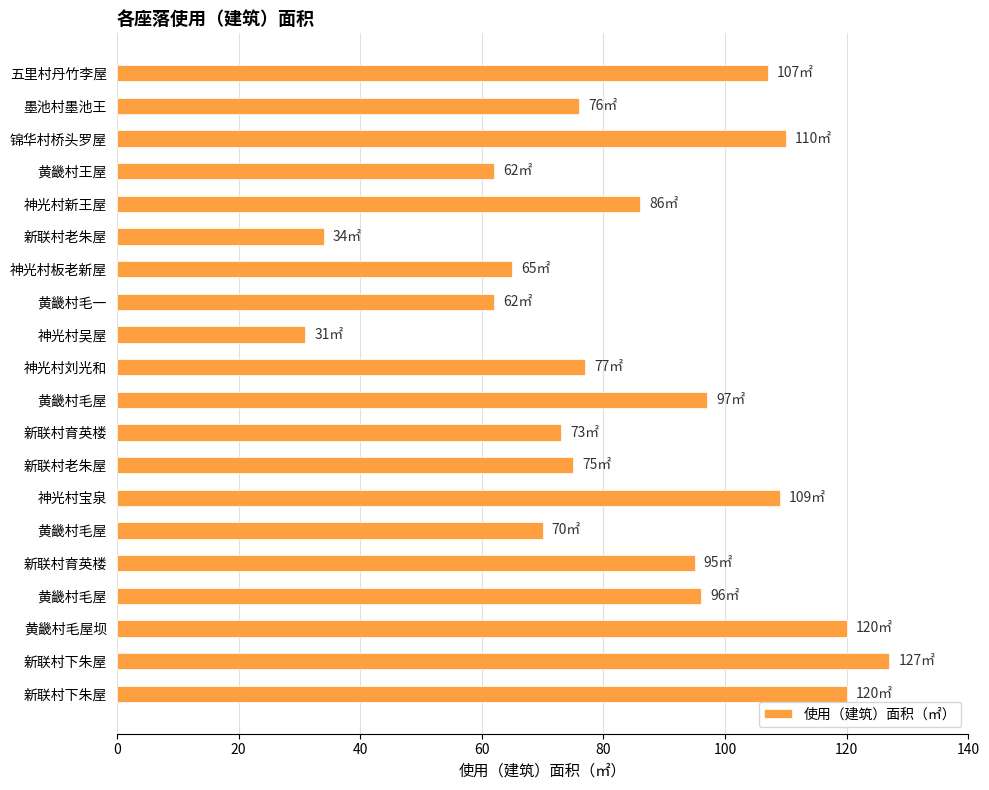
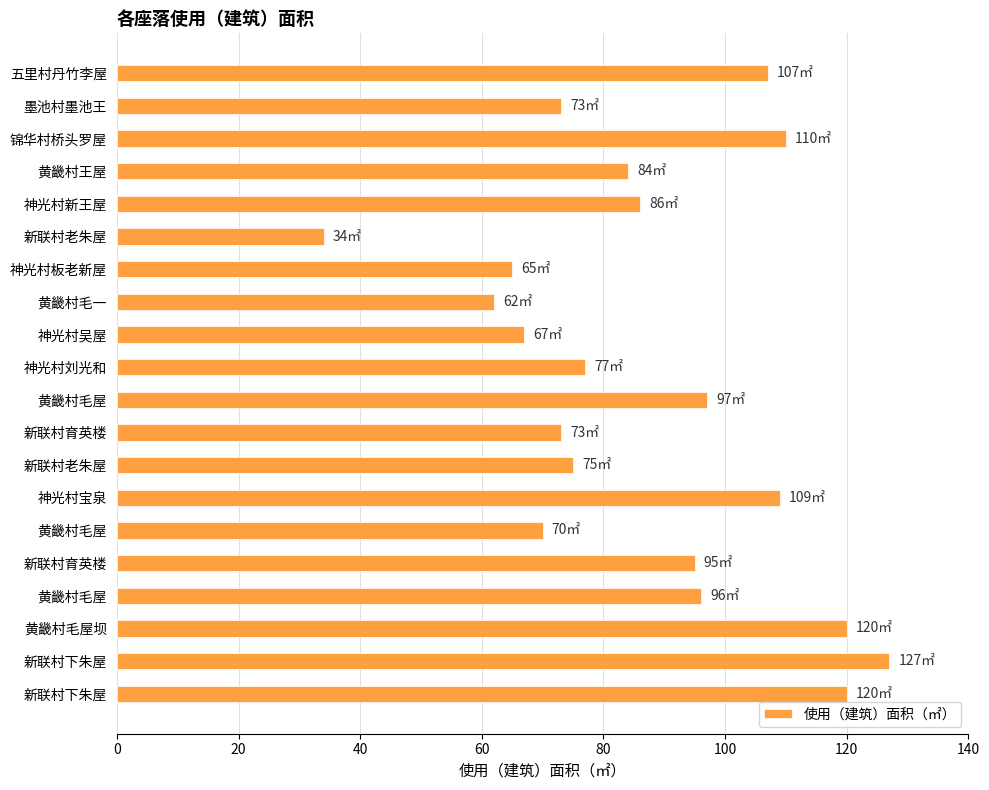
墨池村墨池王: 76㎡ -> 73㎡
黄畿村王屋: 62㎡ -> 84㎡
神光村吴屋: 31㎡ -> 67㎡
